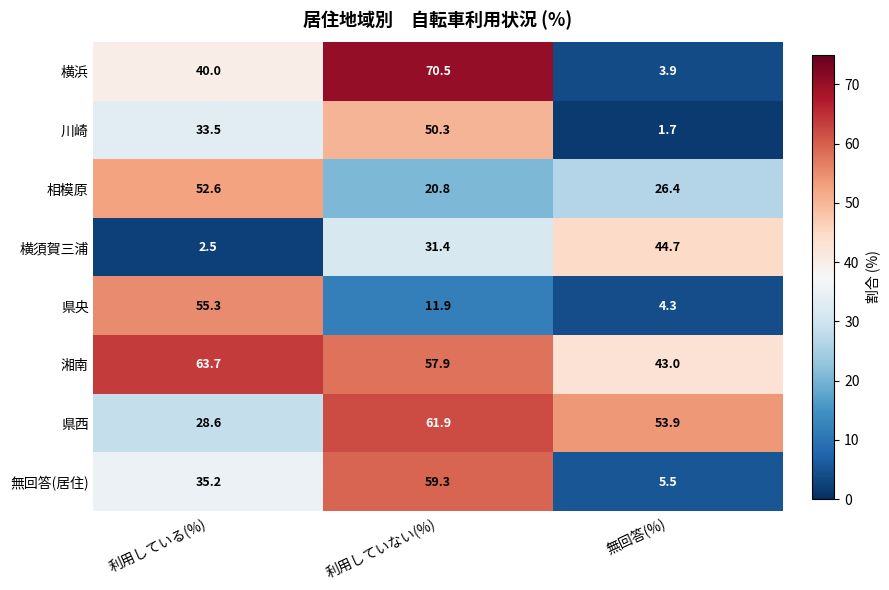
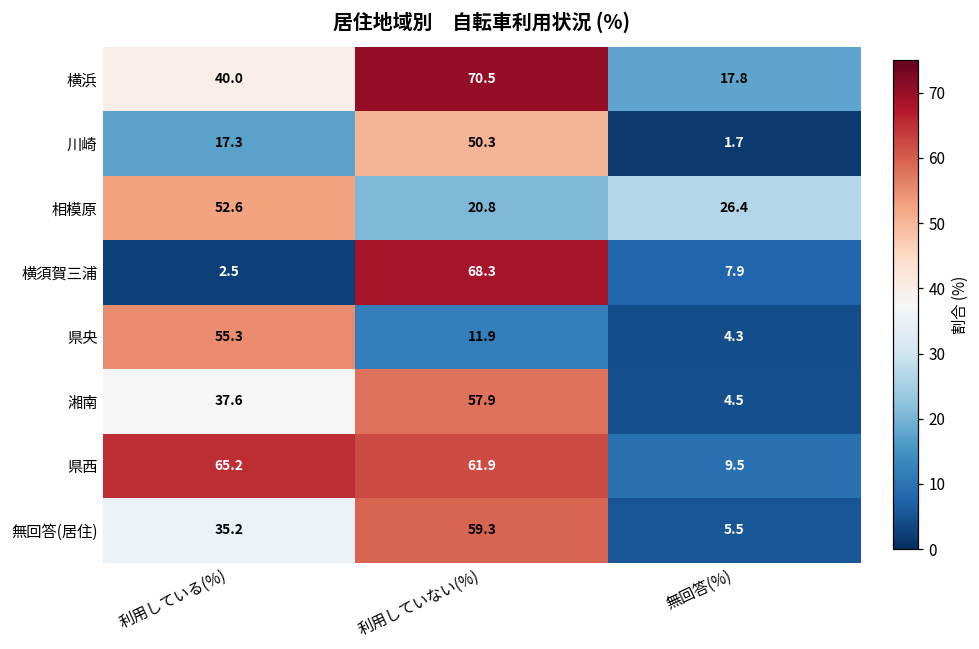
横浜, 無回答(%): 3.9 -> 17.8
川崎, 利用している(%): 33.5 -> 17.3
横須賀三浦, 利用していない(%): 31.4 -> 68.3
横須賀三浦, 無回答(%): 44.7 -> 7.9
湘南, 利用している(%): 63.7 -> 37.6
湘南, 無回答(%): 43.0 -> 4.5
県西, 利用している(%): 28.6 -> 65.2
県西, 無回答(%): 53.9 -> 9.5
